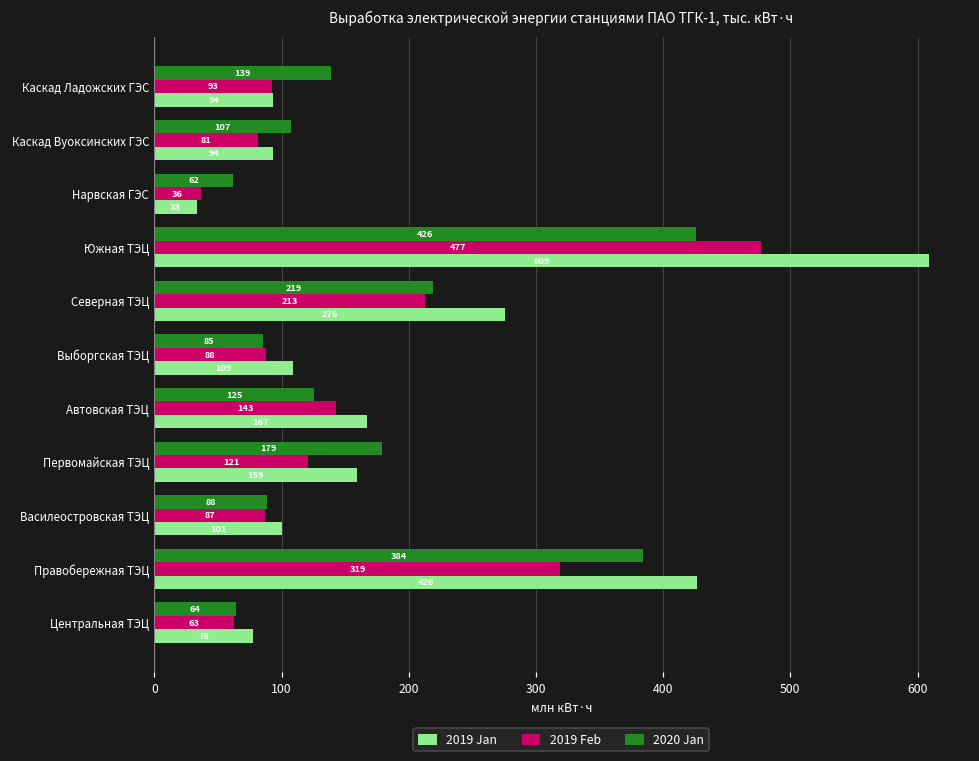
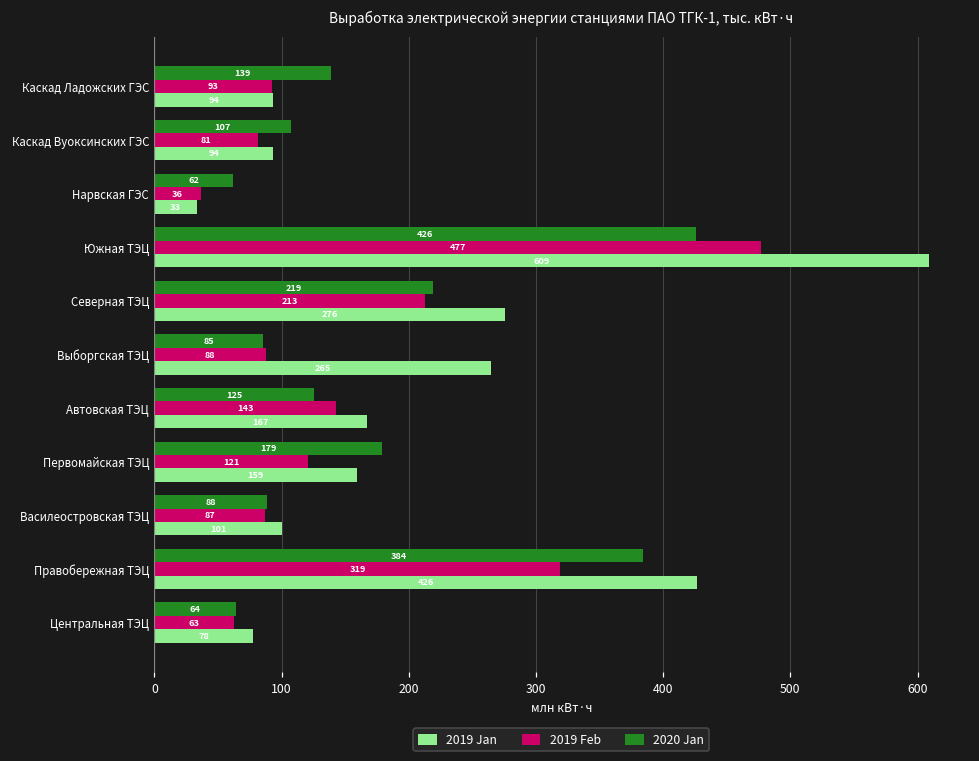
2019 Jan, Выборгская ТЭЦ: 109 -> 265
